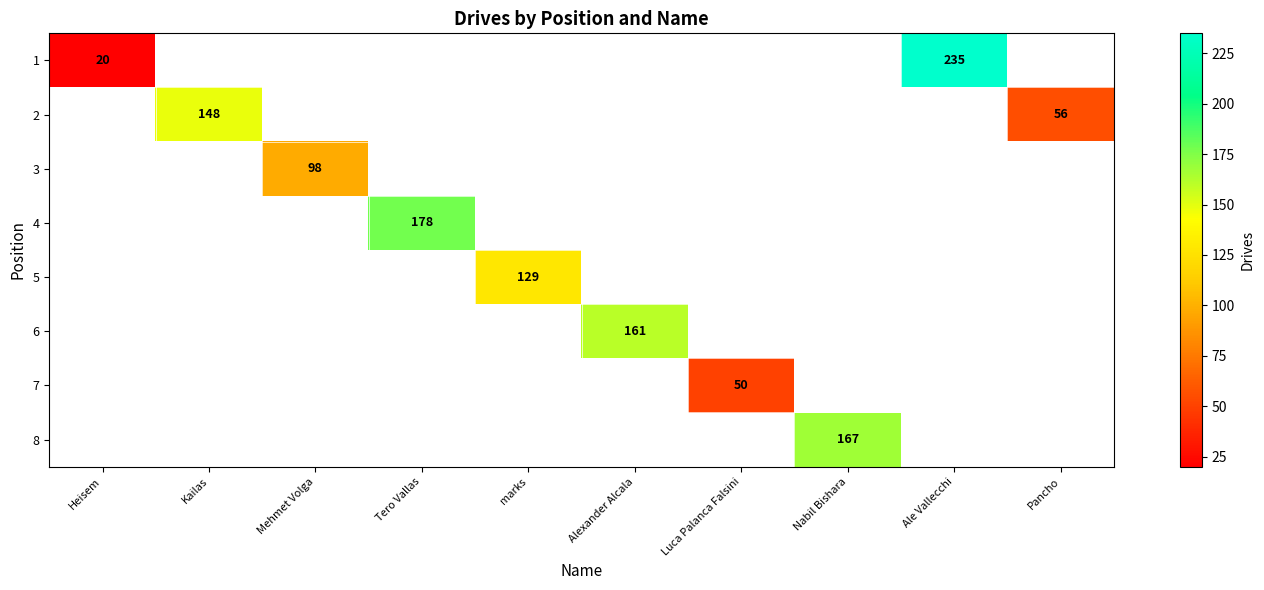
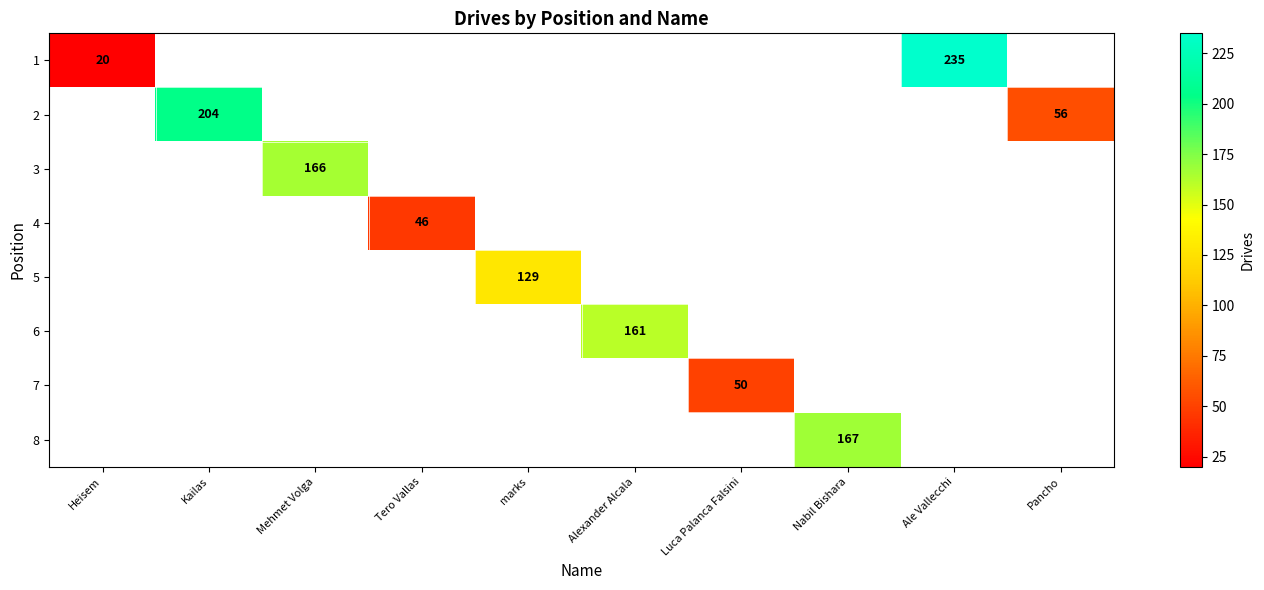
2, Kailas: 148 -> 204
3, Mehmet Volga: 98 -> 166
4, Tero Vallas: 178 -> 46
